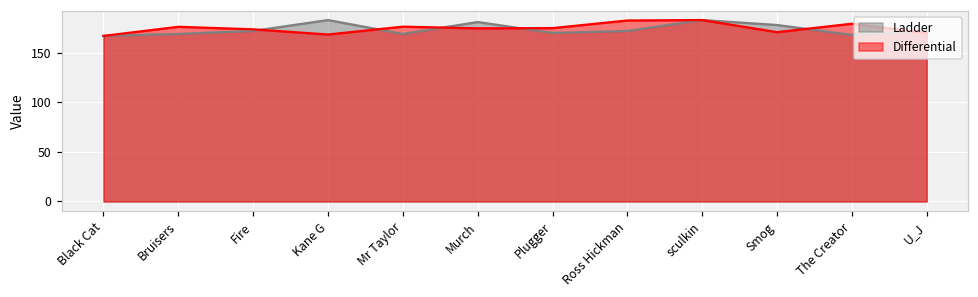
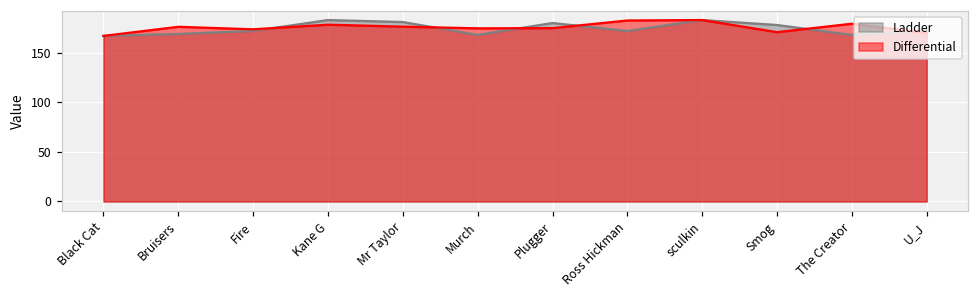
Differential, Kane G: 170 -> 180
Ladder, Mr Taylor: 170 -> 180
Ladder, Murch: 180 -> 170
Ladder, Plugger: 170 -> 180
